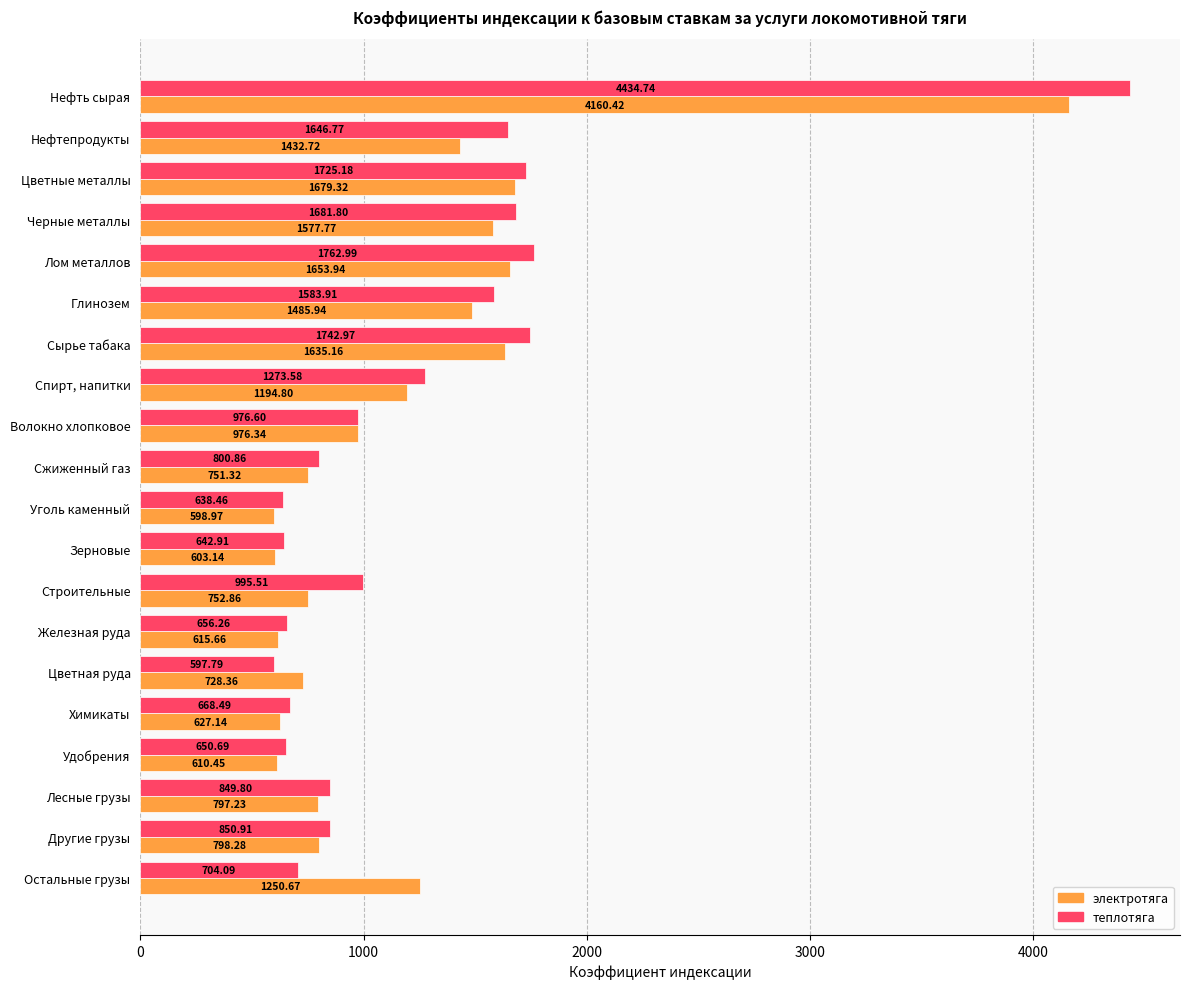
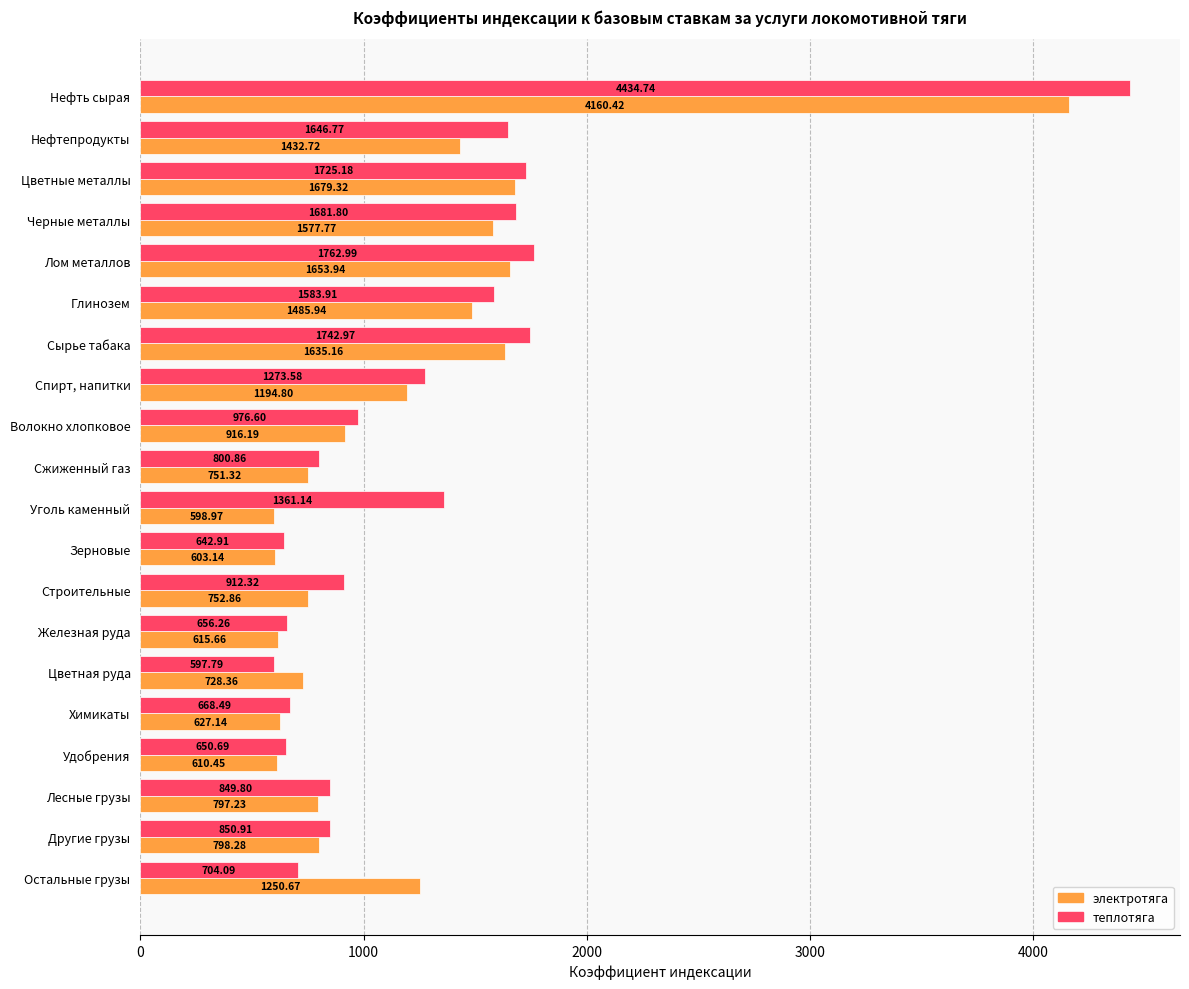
электротяга, Волокно хлопковое: 976.34 -> 916.19
теплотяга, Уголь каменный: 638.46 -> 1361.14
теплотяга, Строительные: 995.51 -> 912.32
